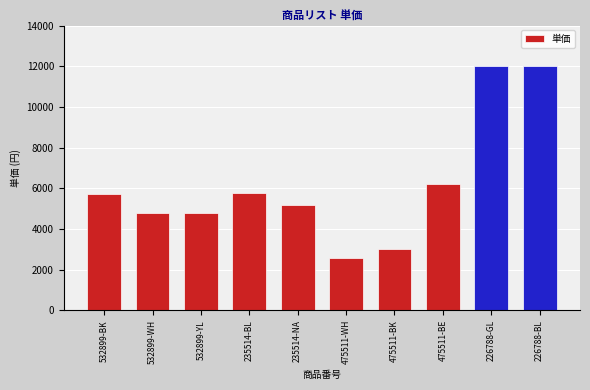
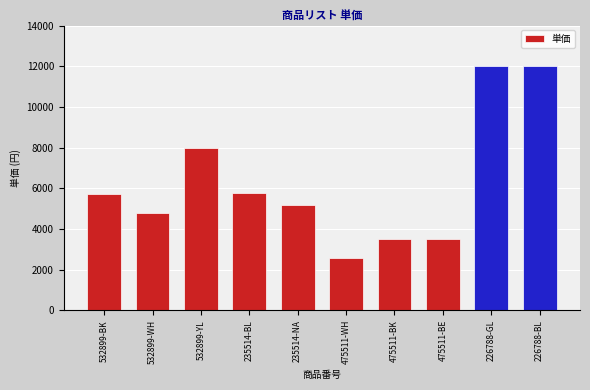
532899-YL: 4800 -> 8000
475511-BK: 3000 -> 3500
475511-BE: 6200 -> 3500
